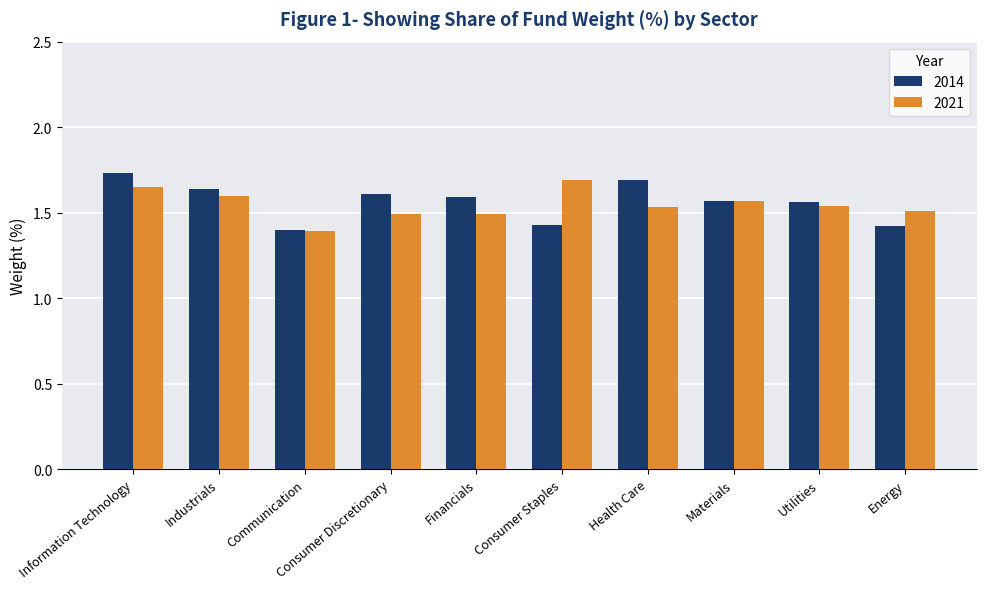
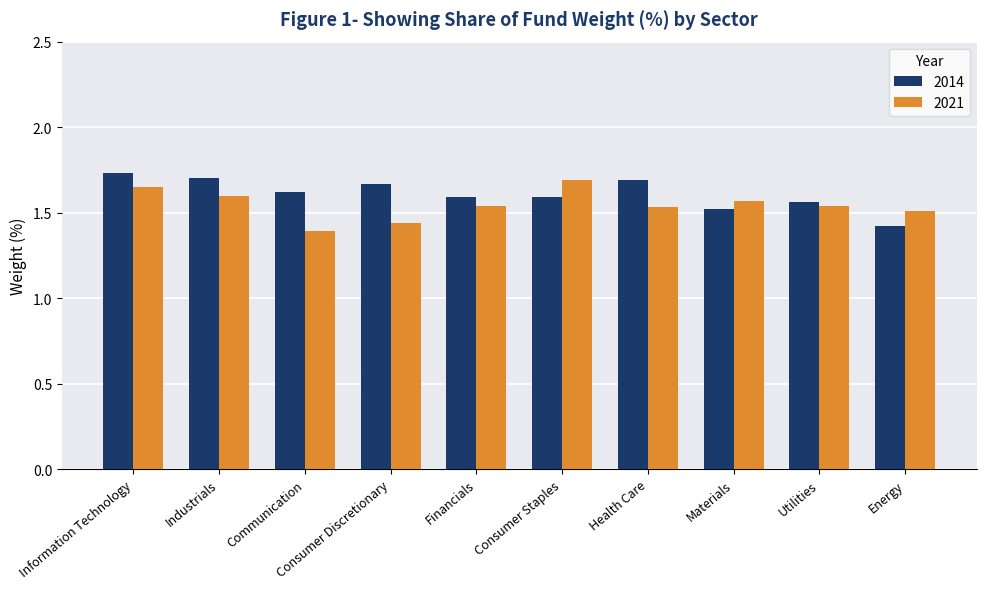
2014, Industrials: 1.64 -> 1.70
2014, Communication: 1.40 -> 1.62
2014, Consumer Discretionary: 1.61 -> 1.67
2021, Consumer Discretionary: 1.49 -> 1.44
2021, Financials: 1.49 -> 1.54
2014, Consumer Staples: 1.43 -> 1.59
2014, Materials: 1.57 -> 1.52
